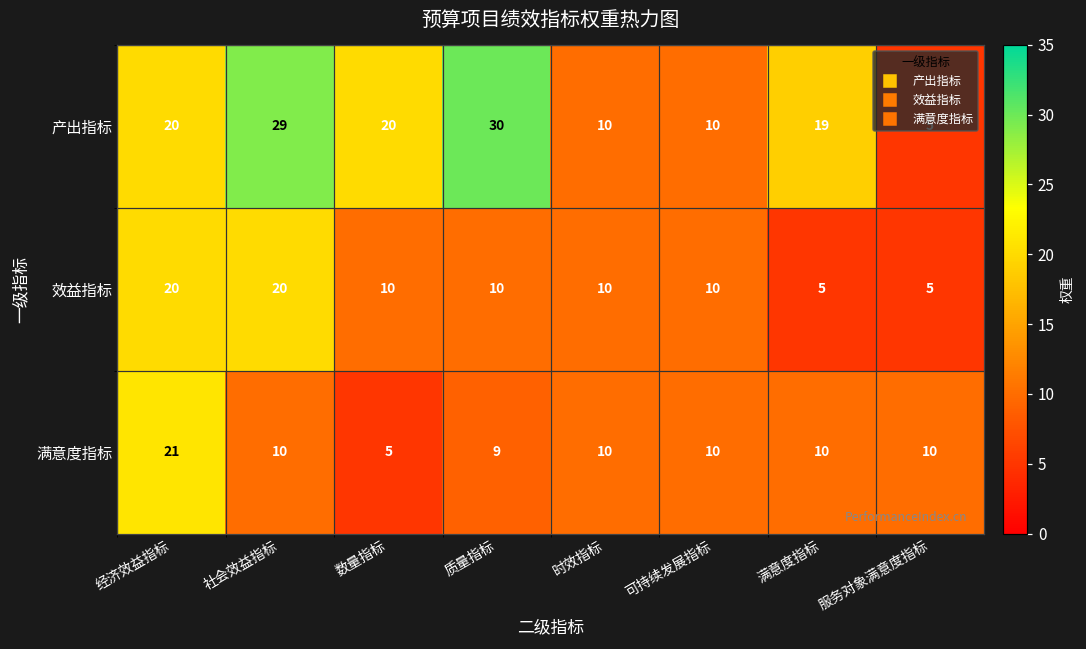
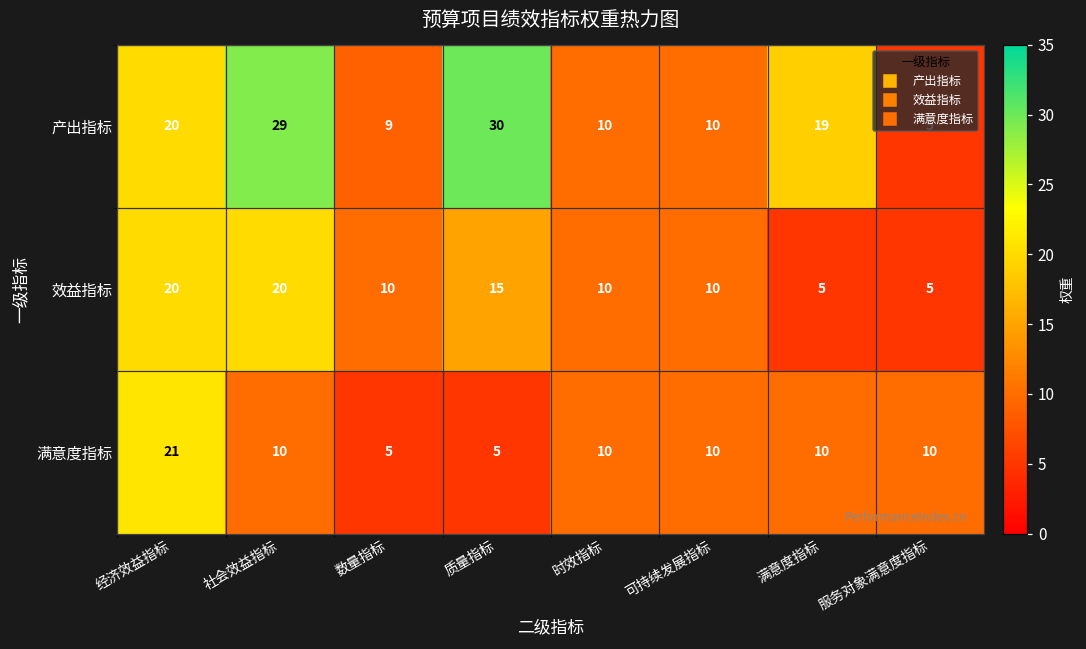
产出指标, 数量指标: 20 -> 9
效益指标, 质量指标: 10 -> 15
满意度指标, 质量指标: 9 -> 5
